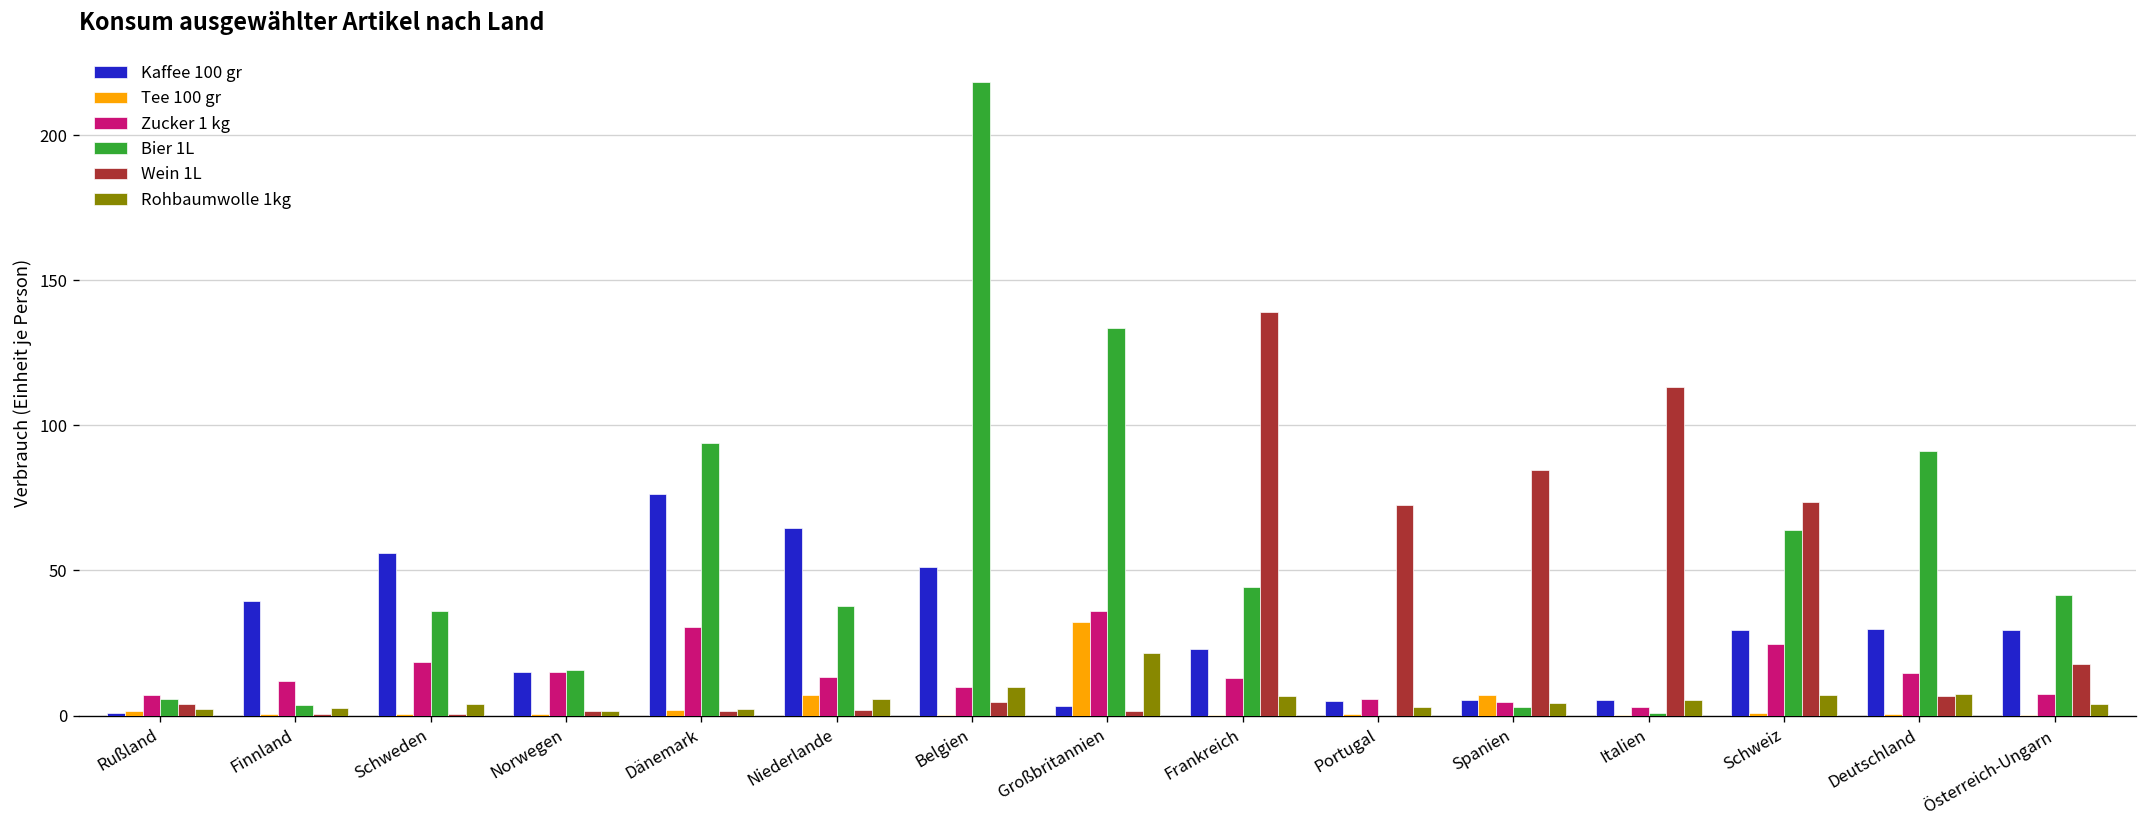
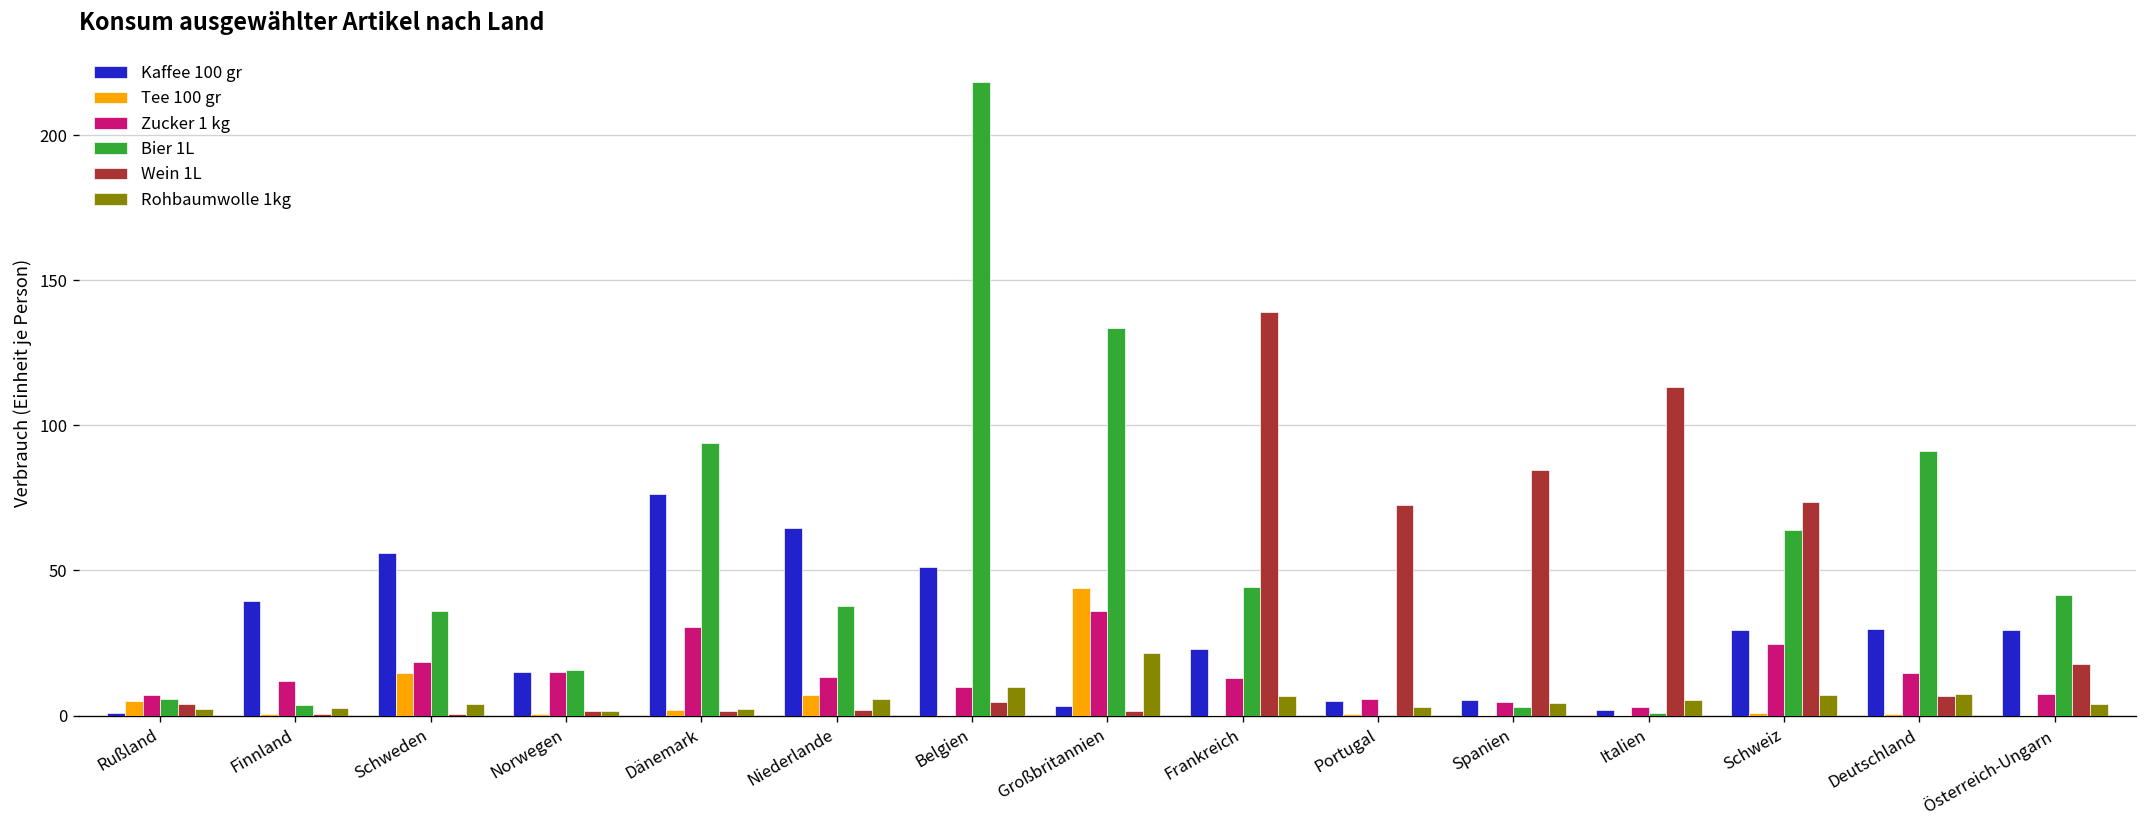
Tee 100 gr, Rußland: 2 -> 5
Tee 100 gr, Schweden: 0 -> 15
Tee 100 gr, Großbritannien: 32 -> 44
Tee 100 gr, Spanien: 7 -> 0
Kaffee 100 gr, Italien: 5 -> 2
